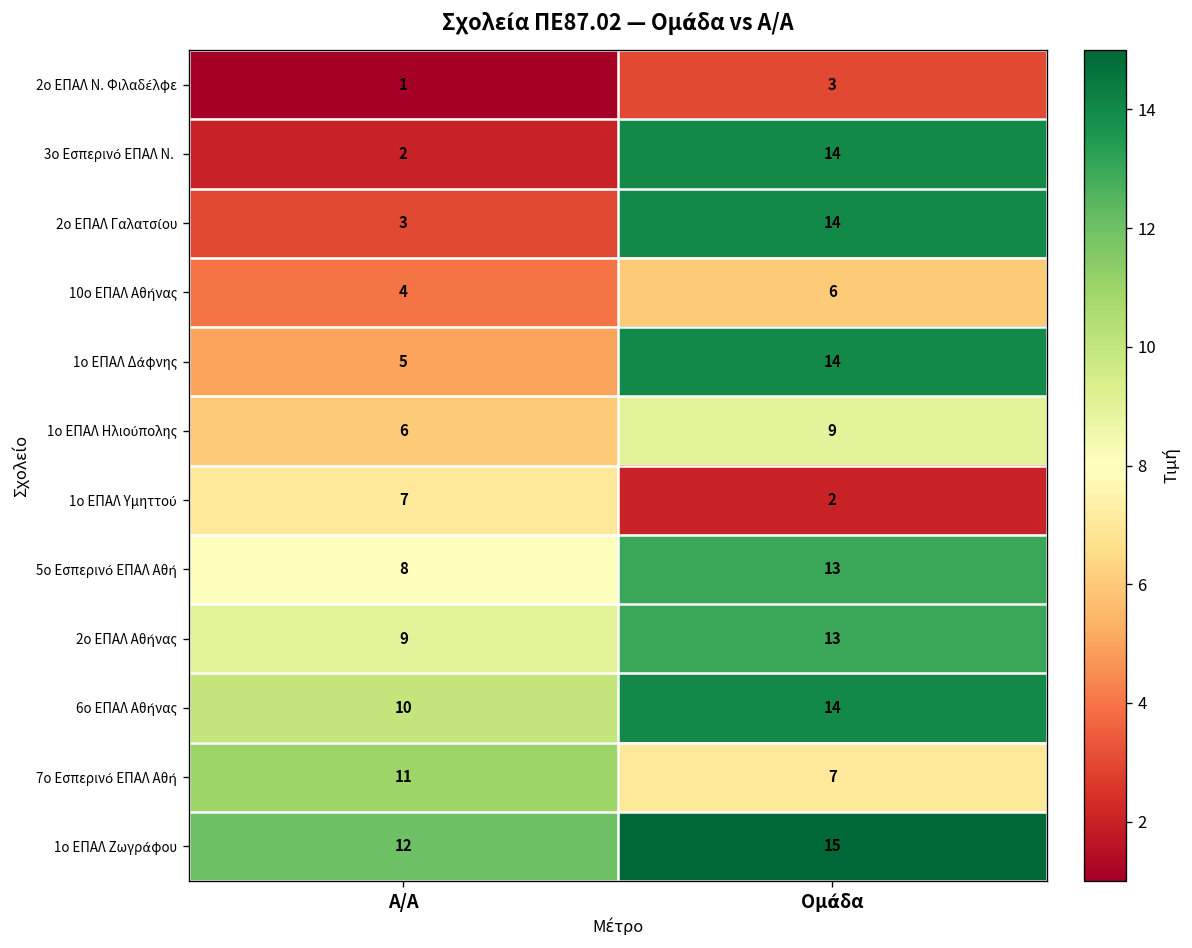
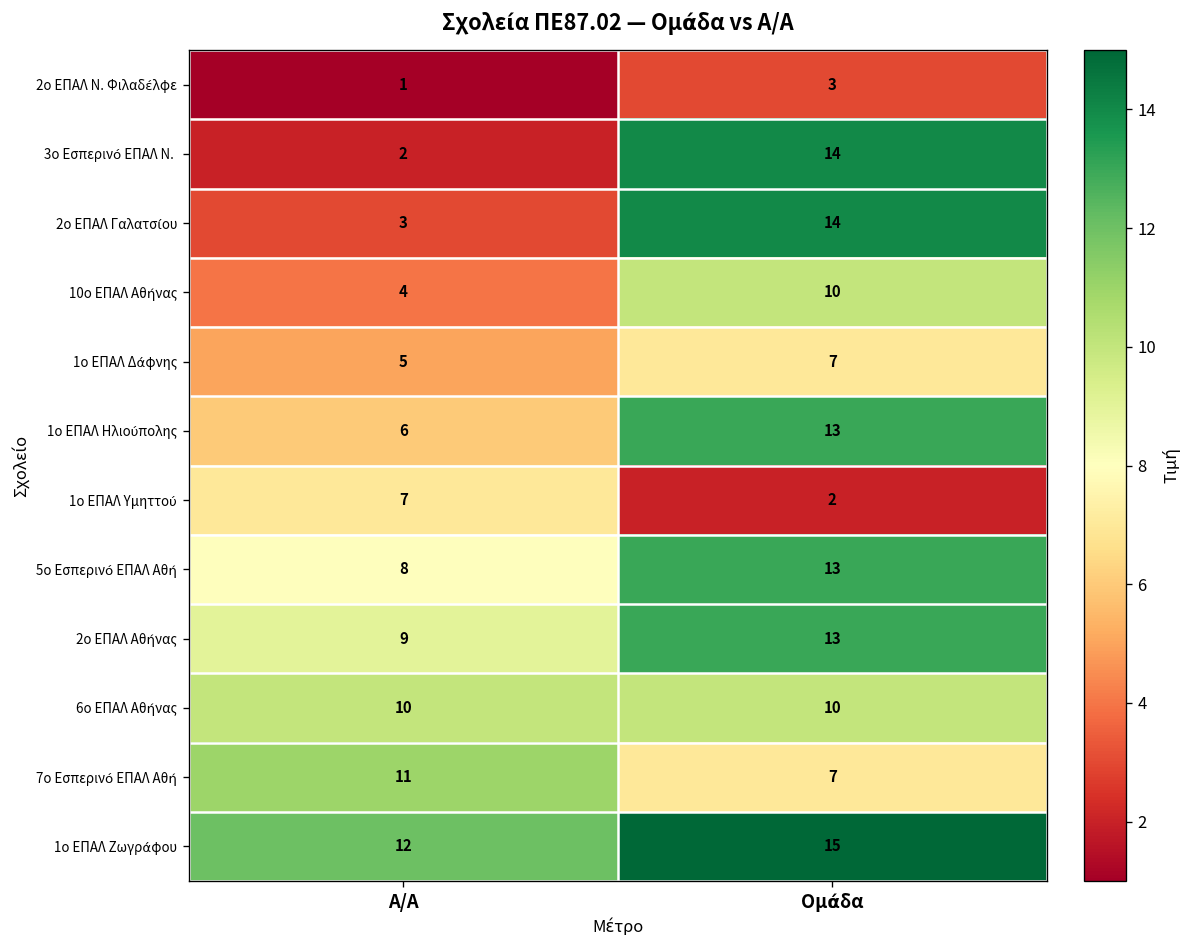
10ο ΕΠΑΛ Αθήνας, Ομάδα: 6 -> 10
1ο ΕΠΑΛ Δάφνης, Ομάδα: 14 -> 7
1ο ΕΠΑΛ Ηλιούπολης, Ομάδα: 9 -> 13
6ο ΕΠΑΛ Αθήνας, Ομάδα: 14 -> 10
